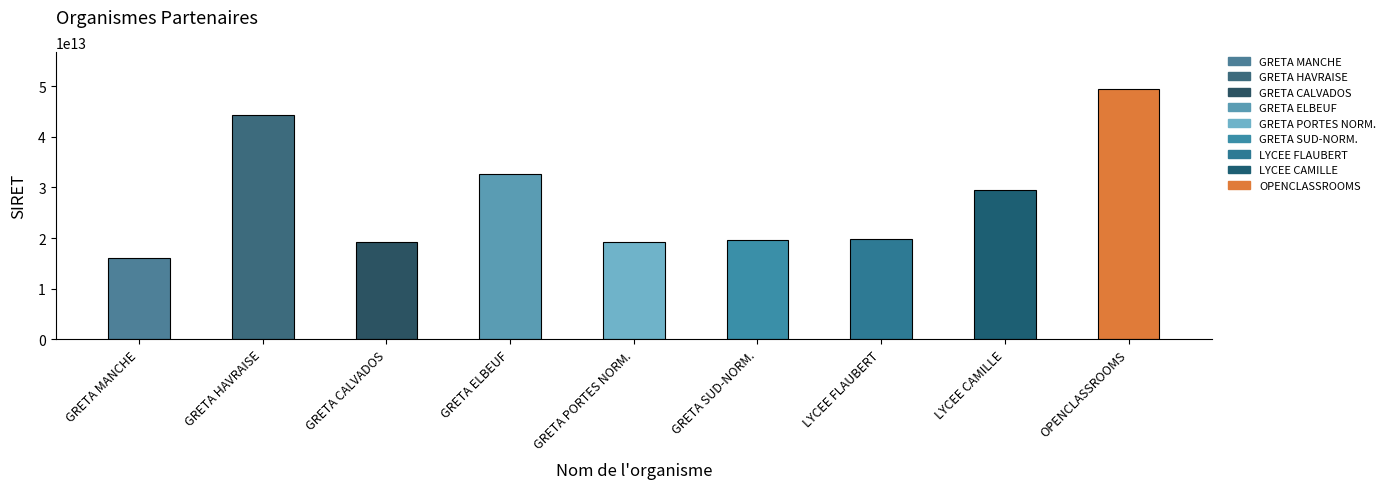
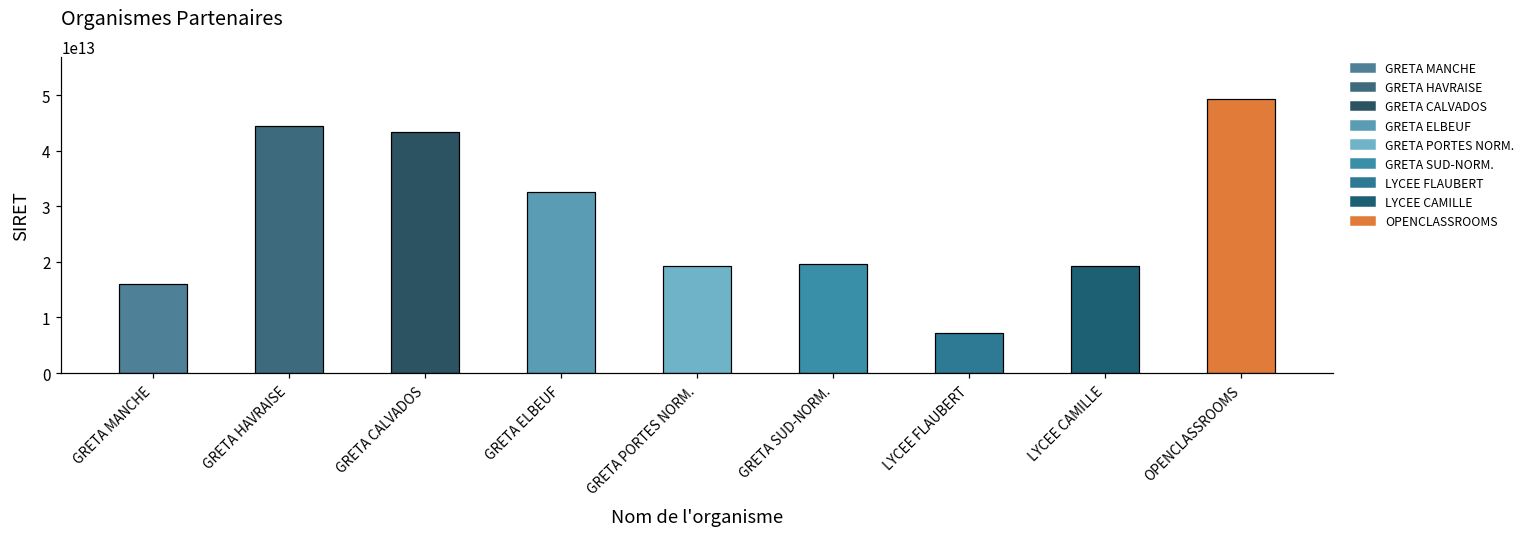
GRETA CALVADOS: 19000000000000 -> 43000000000000
LYCEE FLAUBERT: 20000000000000 -> 7000000000000
LYCEE CAMILLE: 29000000000000 -> 19000000000000
